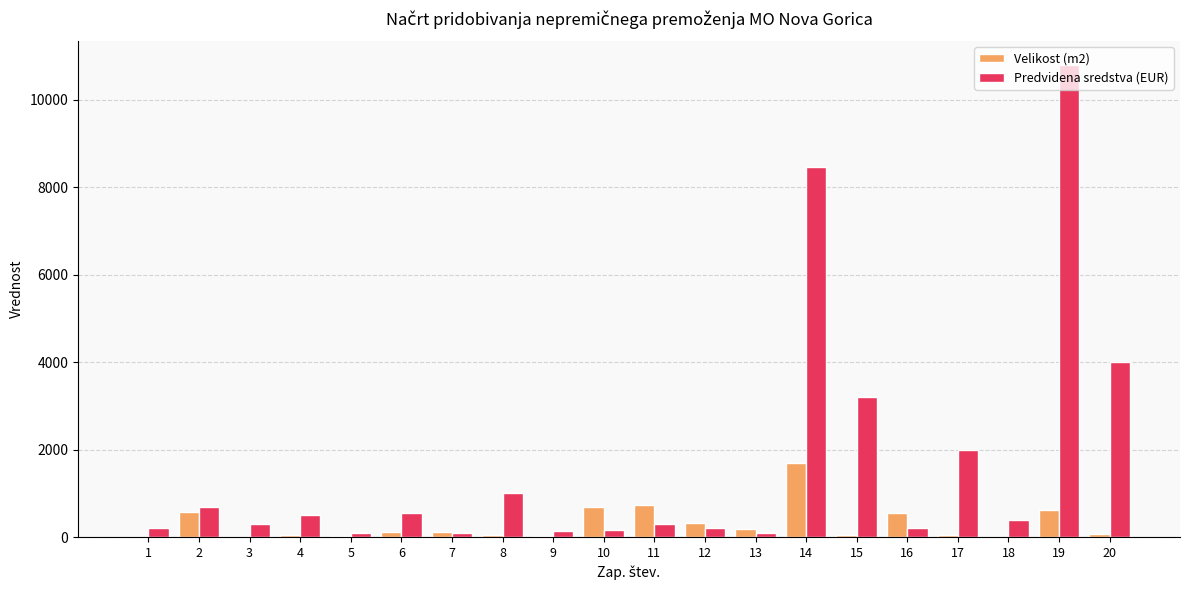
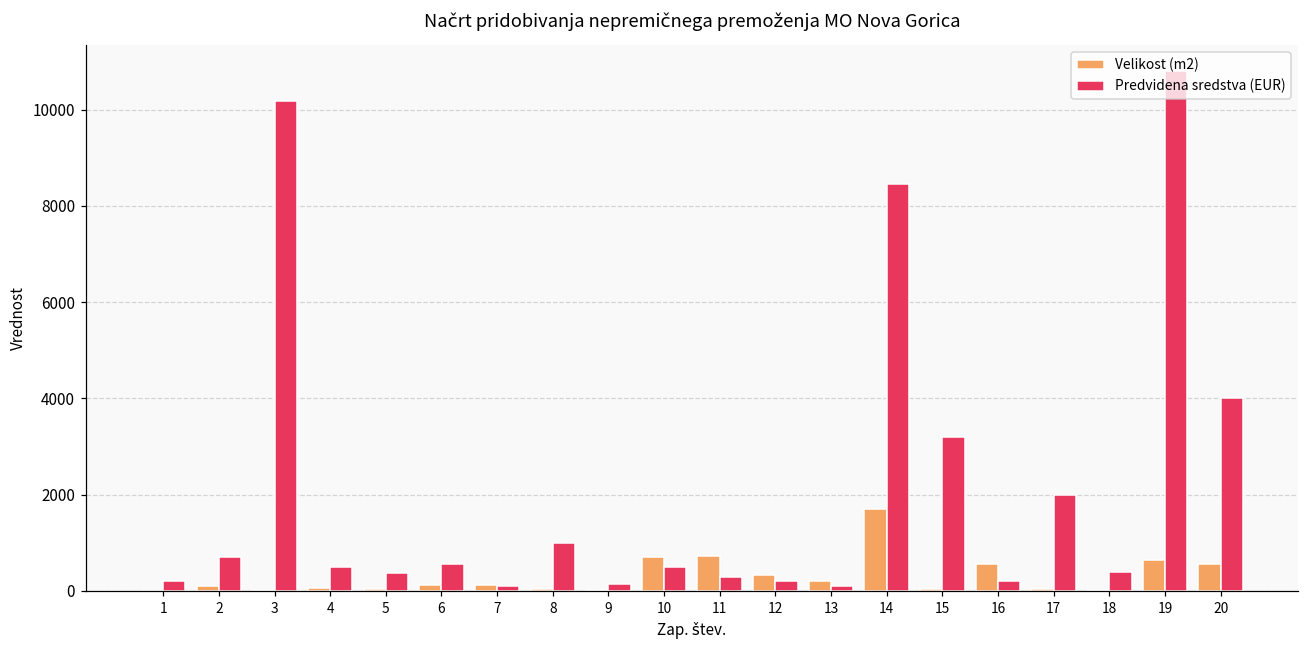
Velikost (m2), 2: 600 -> 100
Predvidena sredstva (EUR), 3: 300 -> 10200
Predvidena sredstva (EUR), 5: 100 -> 400
Predvidena sredstva (EUR), 10: 200 -> 500
Velikost (m2), 20: 100 -> 600
